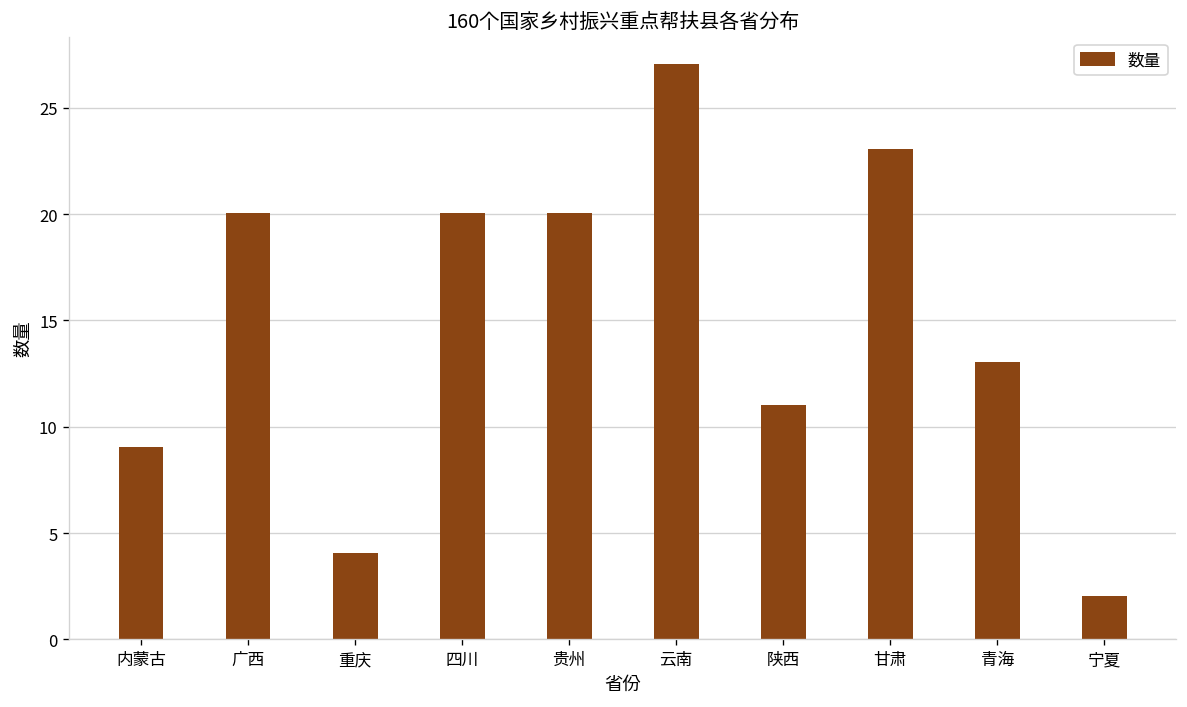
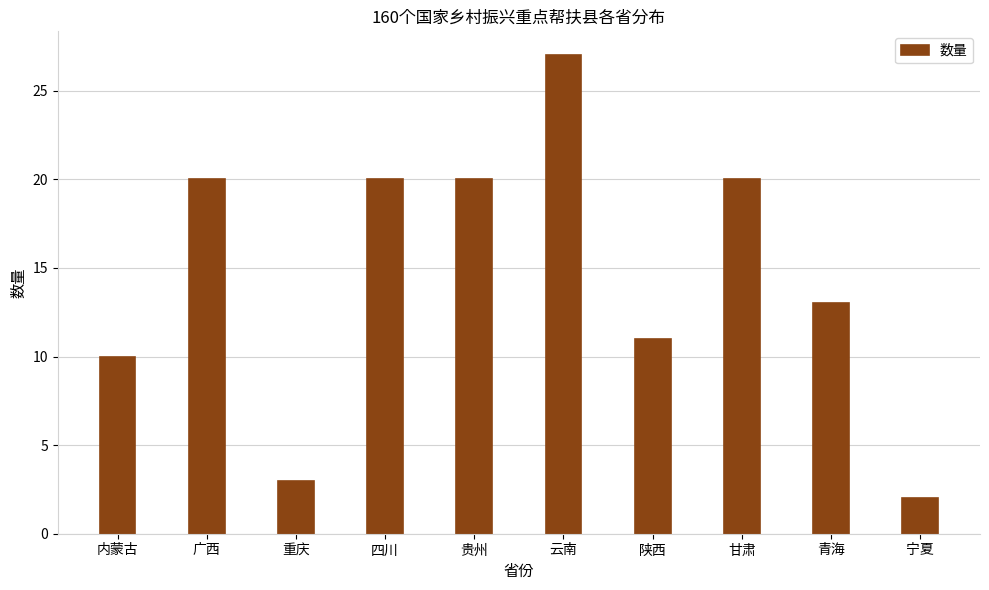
内蒙古: 9 -> 10
重庆: 4 -> 3
甘肃: 23 -> 20
